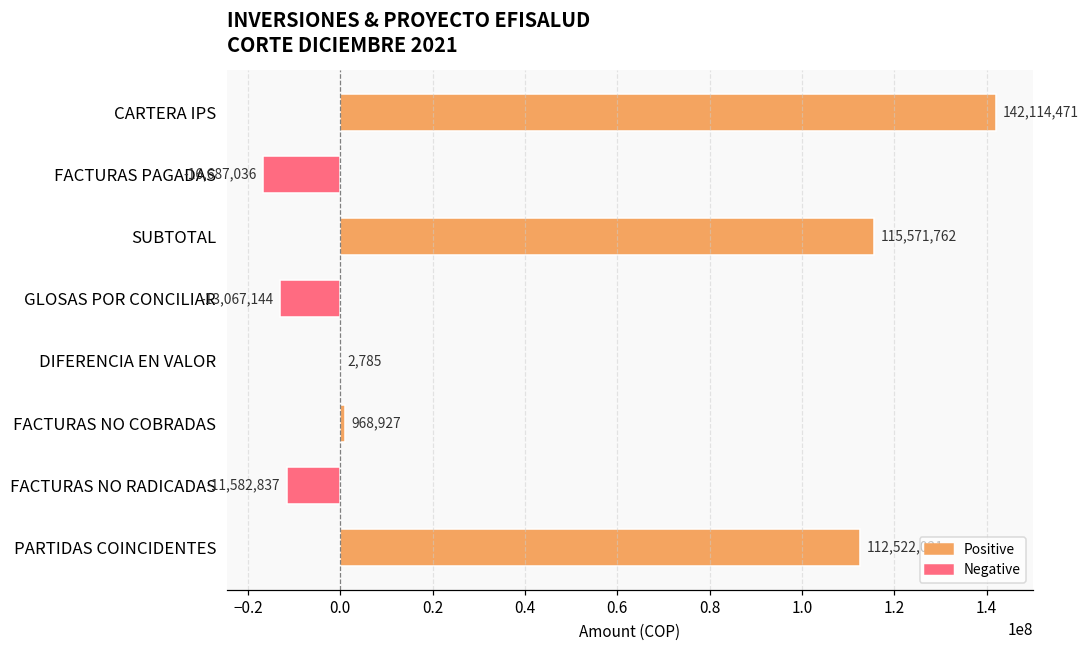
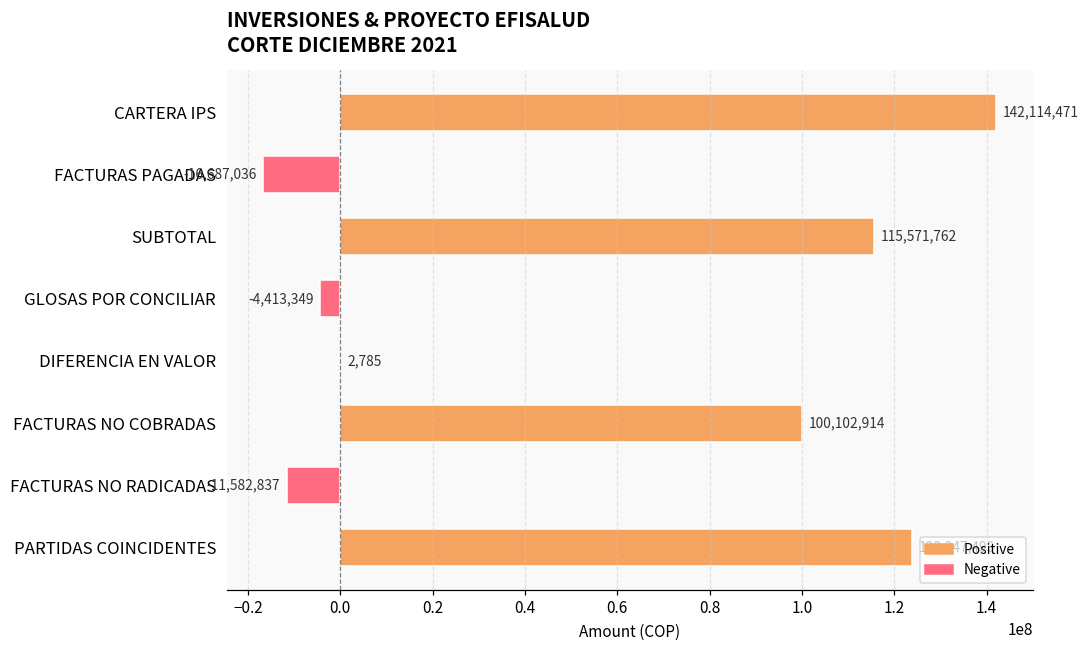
GLOSAS POR CONCILIAR: -13,067,144 -> -4,413,349
FACTURAS NO COBRADAS: 968,927 -> 100,102,914
PARTIDAS COINCIDENTES: 113000000 -> 124000000
